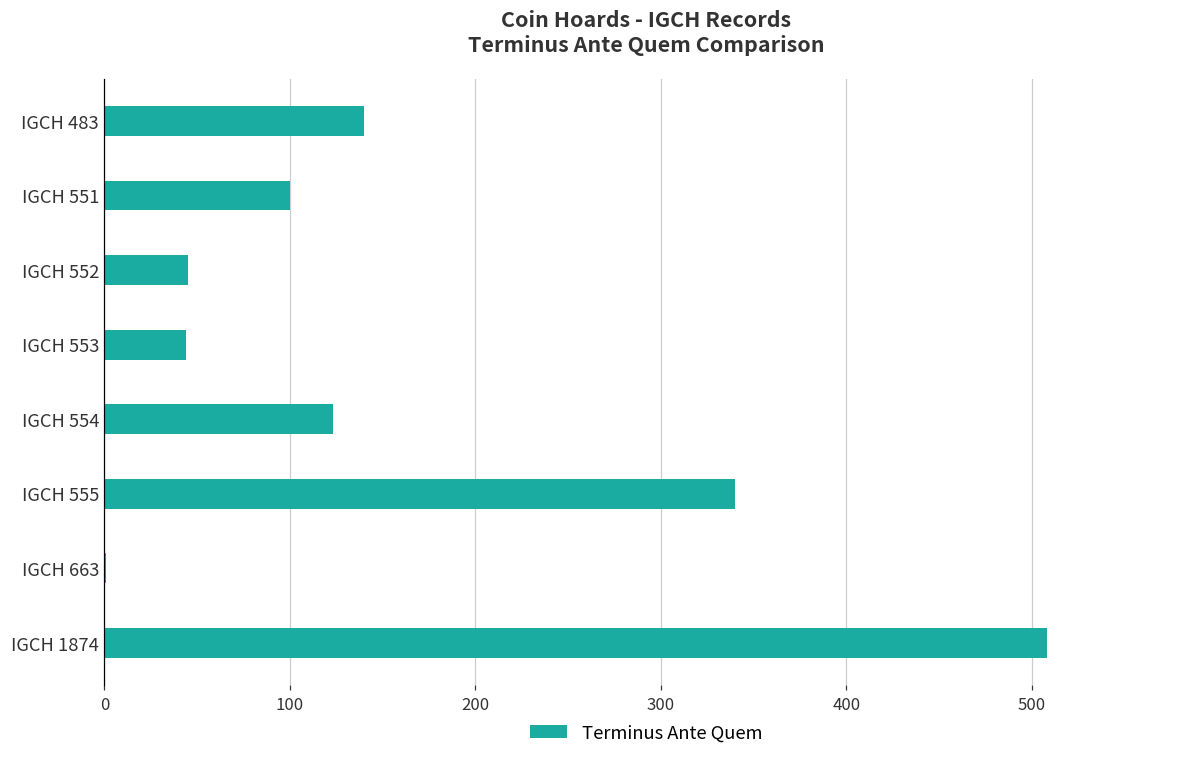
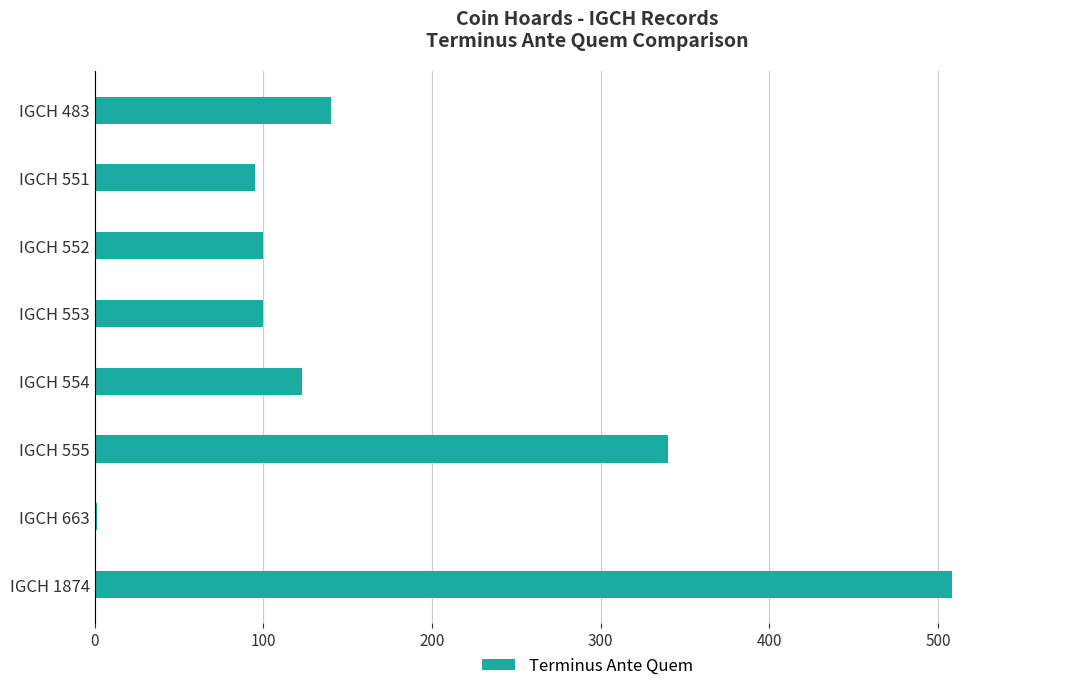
IGCH 551: 100 -> 95
IGCH 552: 45 -> 100
IGCH 553: 44 -> 100
